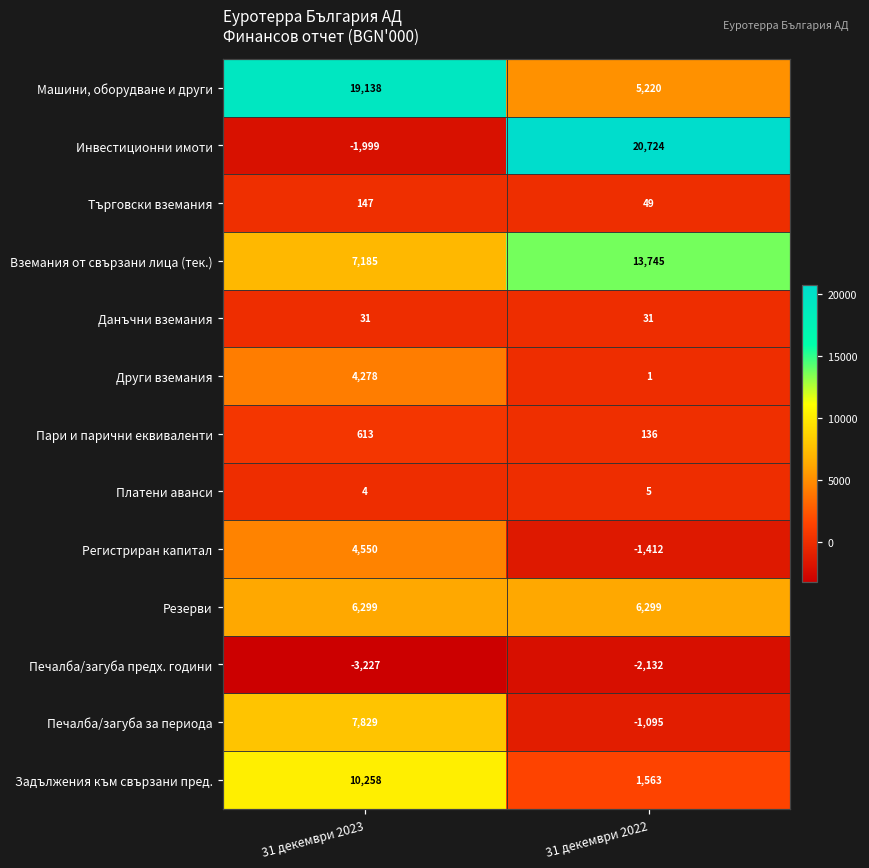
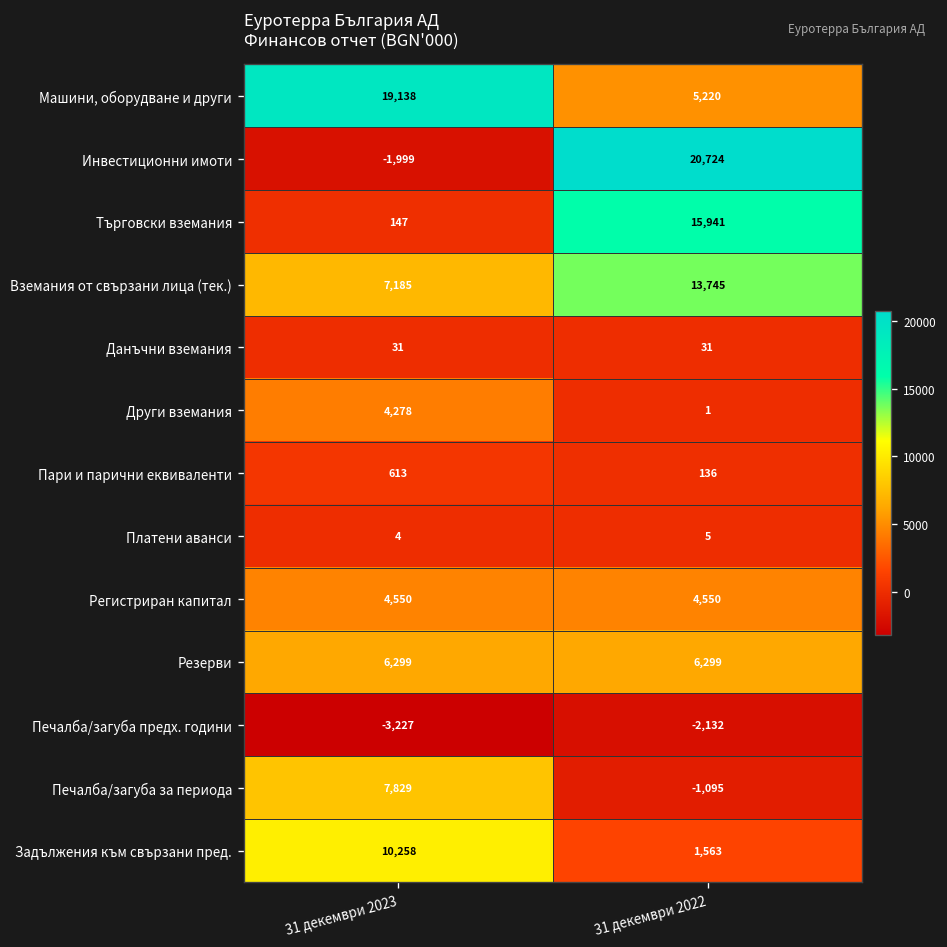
Търговски вземания, 31 декември 2022: 49 -> 15,941
Регистриран капитал, 31 декември 2022: -1,412 -> 4,550
